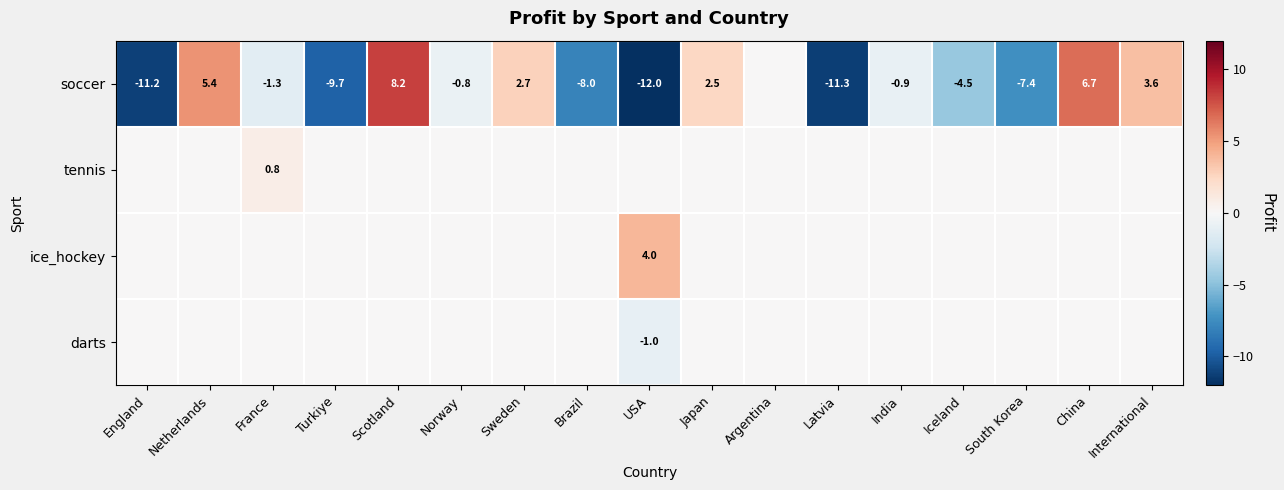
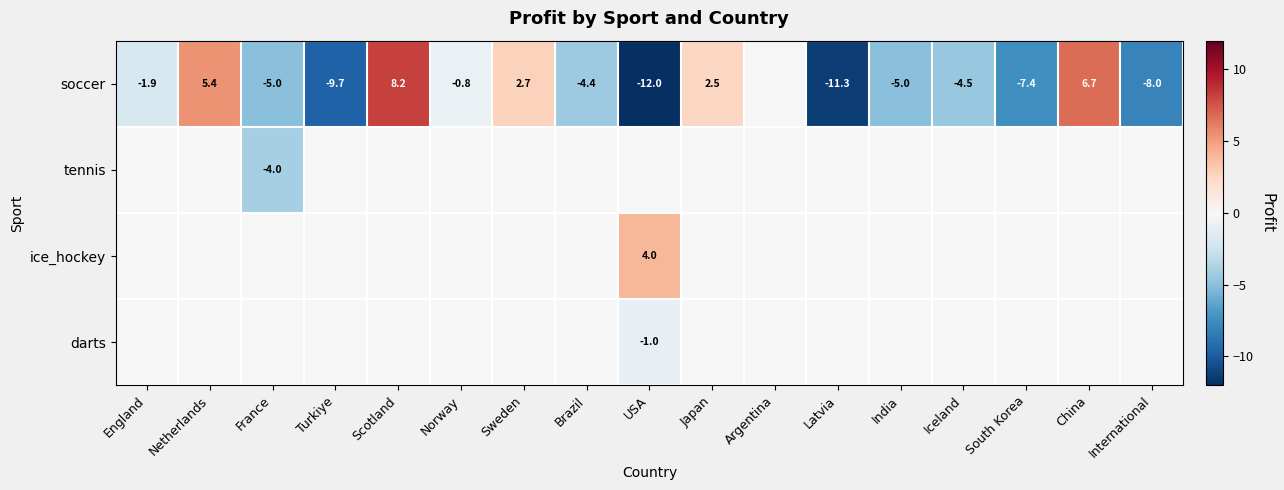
soccer, England: -11.2 -> -1.9
soccer, France: -1.3 -> -5.0
soccer, Brazil: -8.0 -> -4.4
soccer, India: -0.9 -> -5.0
soccer, International: 3.6 -> -8.0
tennis, France: 0.8 -> -4.0
